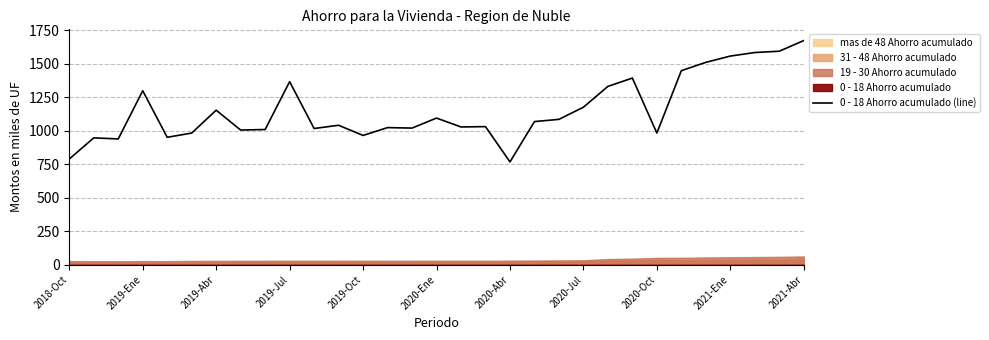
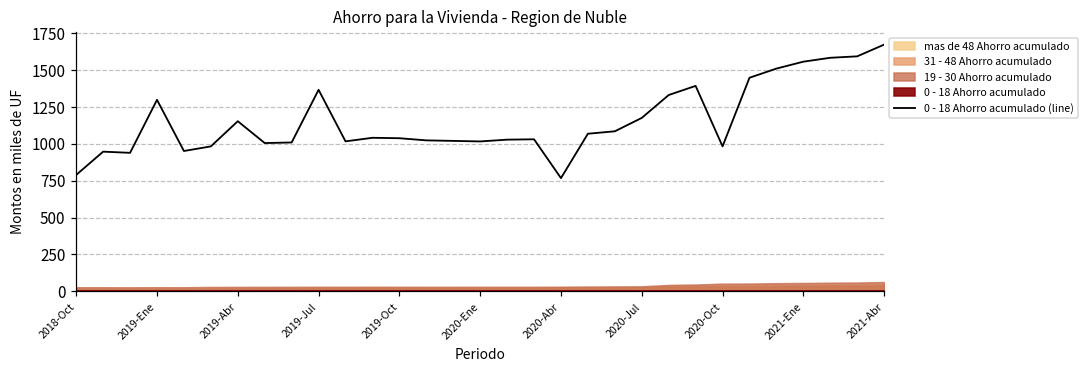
0 - 18 Ahorro acumulado (line), 2019-Oct: 970 -> 1040
0 - 18 Ahorro acumulado (line), 2020-Ene: 1090 -> 1020
